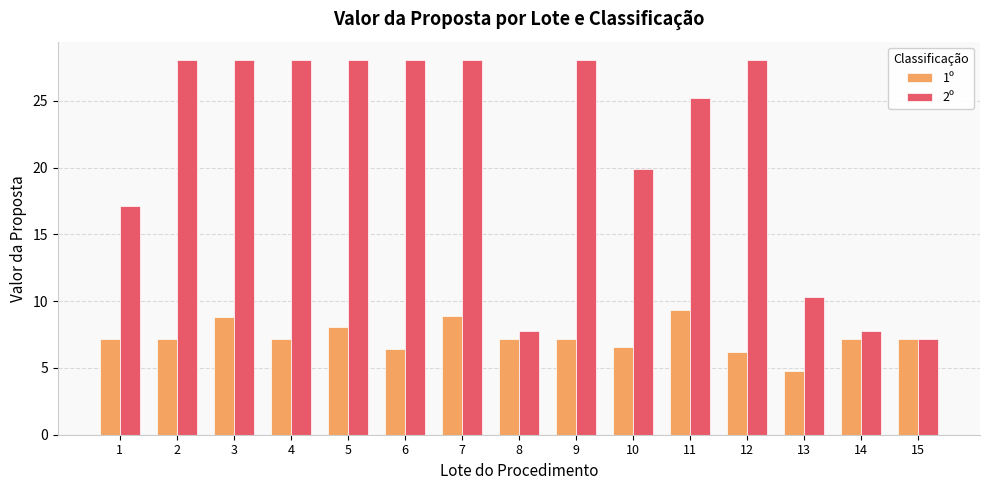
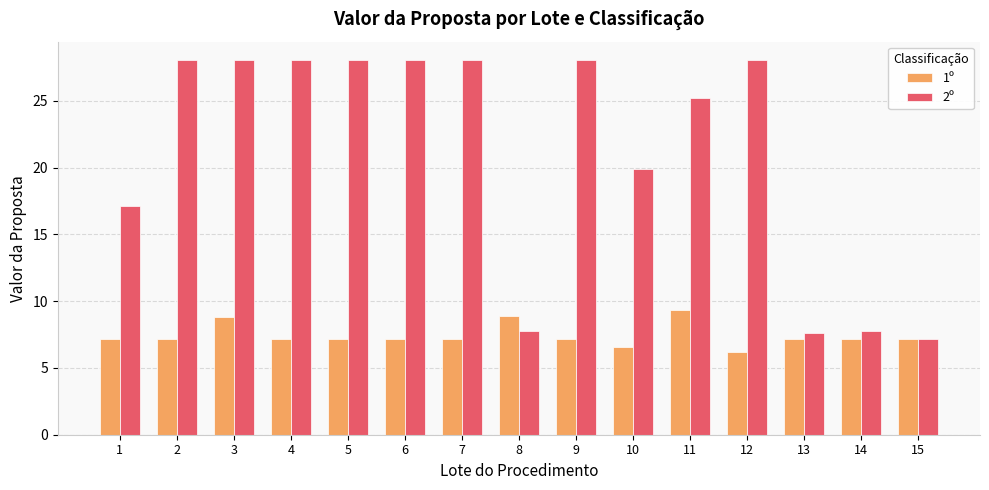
1º, 5: 8.1 -> 7.2
1º, 6: 6.4 -> 7.2
1º, 7: 8.9 -> 7.2
1º, 8: 7.2 -> 8.9
1º, 13: 4.8 -> 7.2
2º, 13: 10.3 -> 7.6
